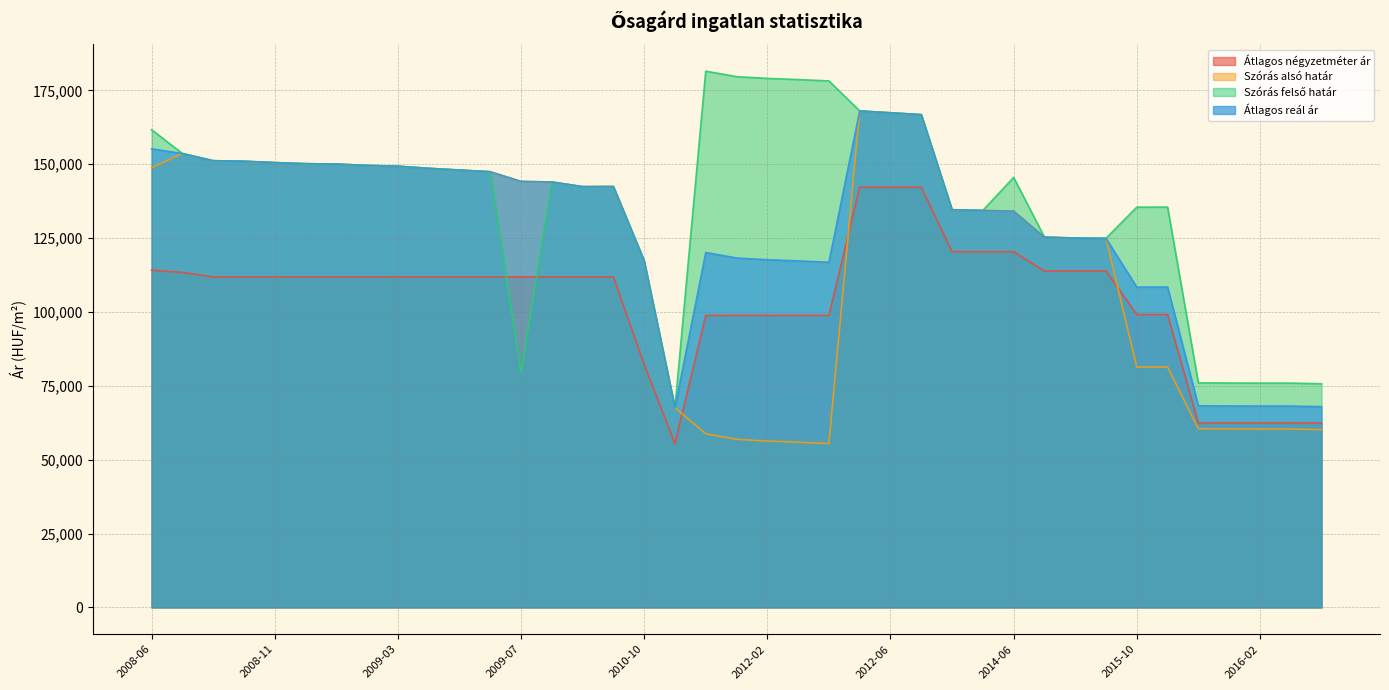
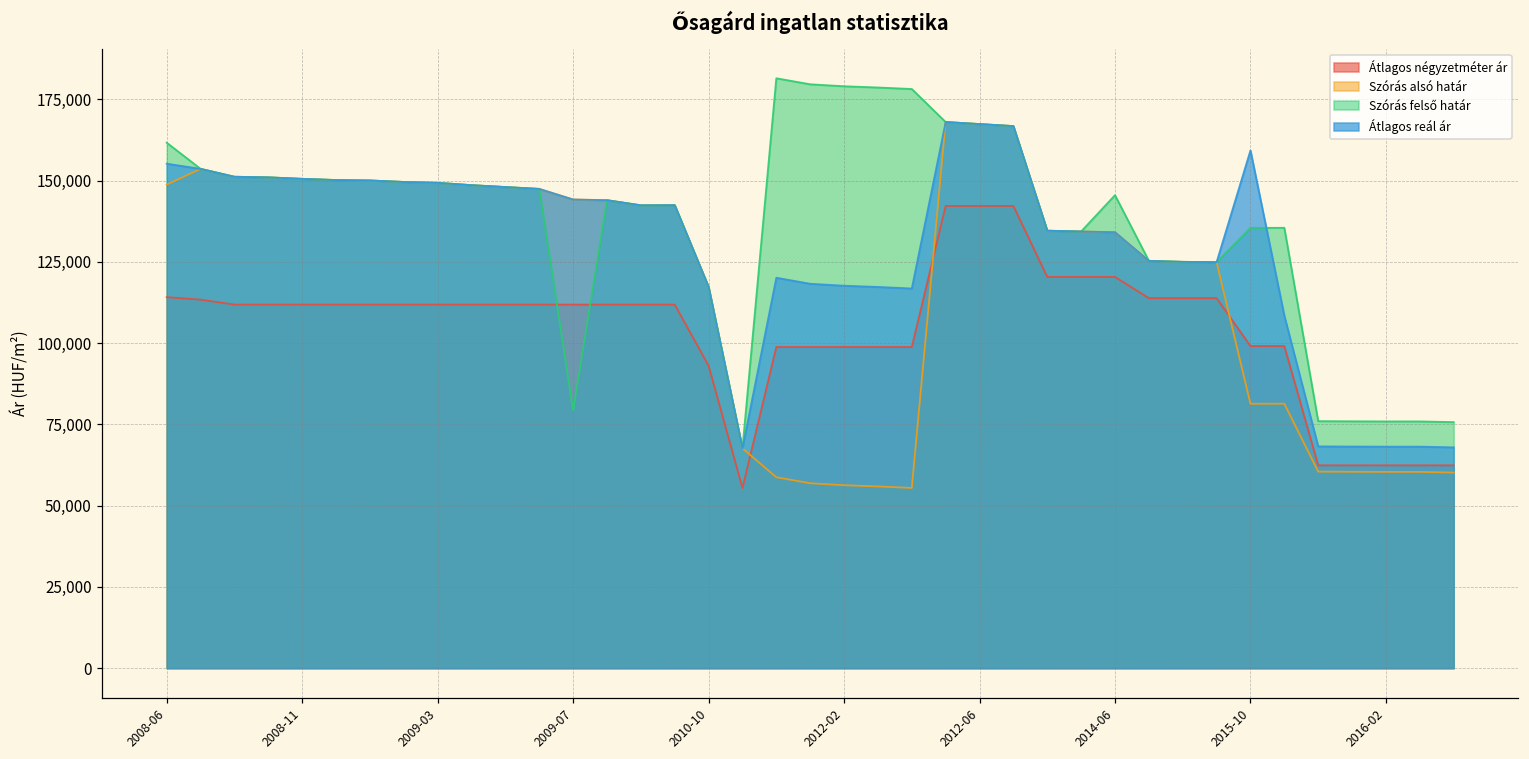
Átlagos négyzetméter ár, 2010-10: 82,000 -> 93,000
Átlagos reál ár, 2015-10: 108,000 -> 159,000
